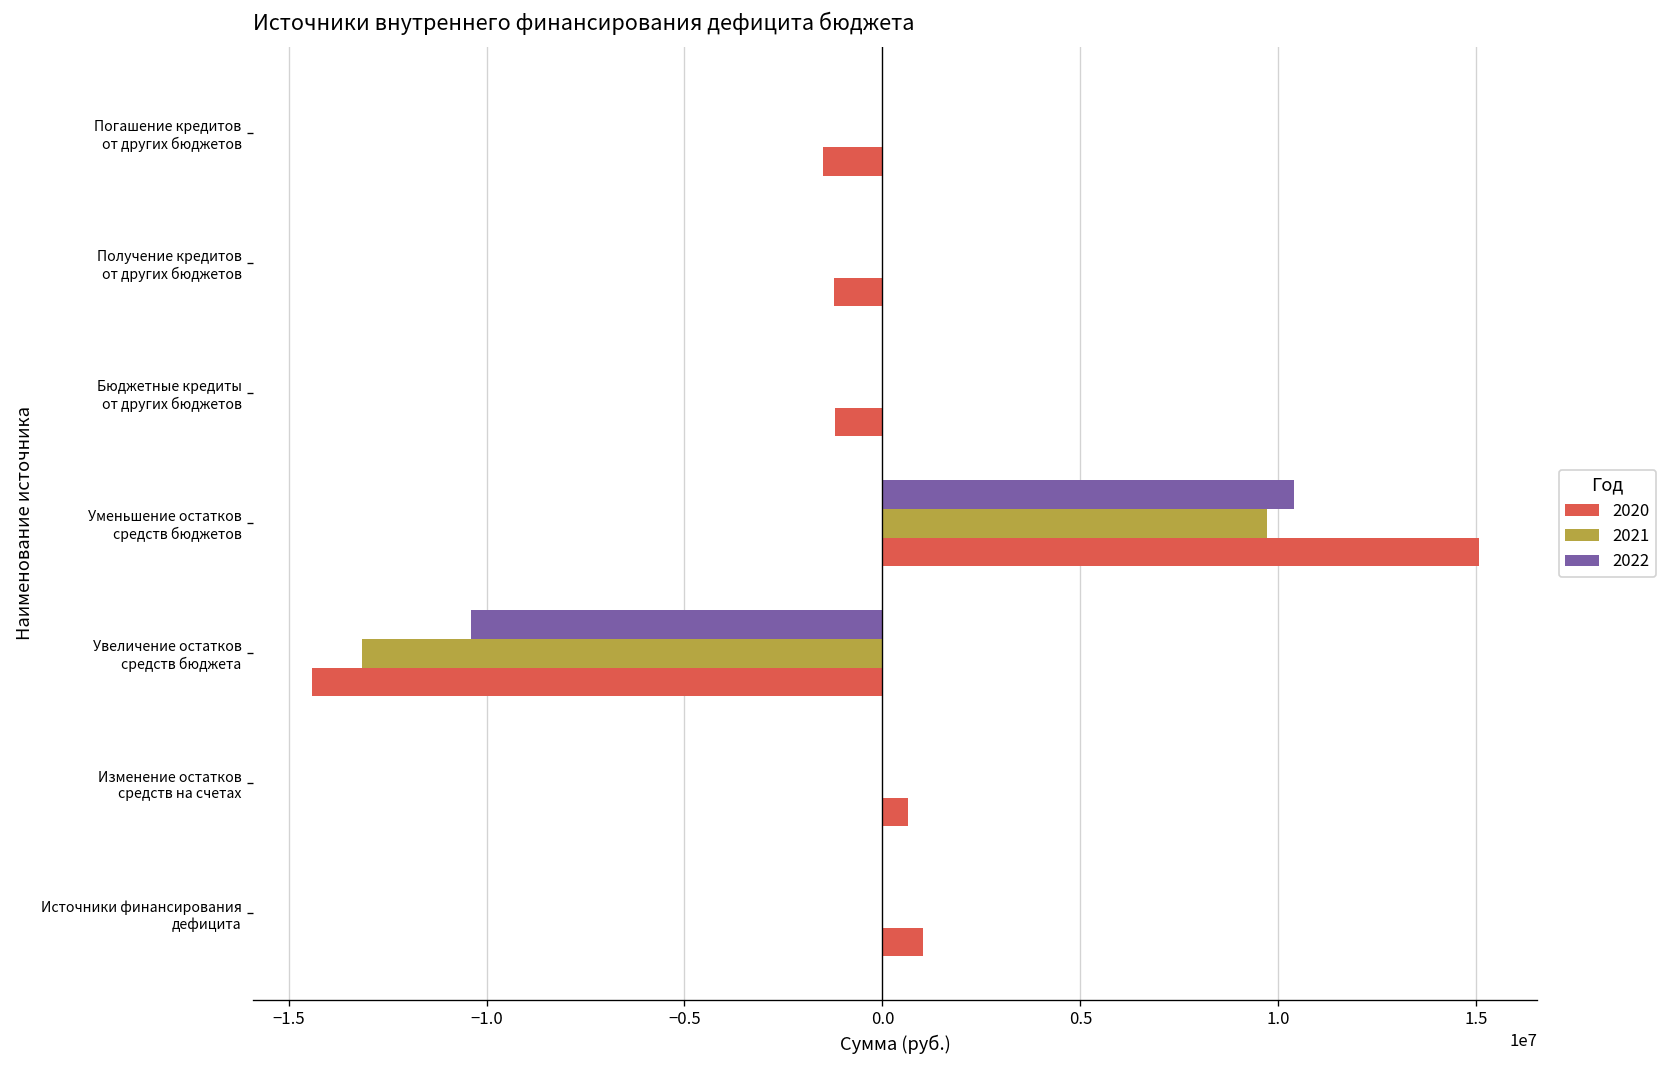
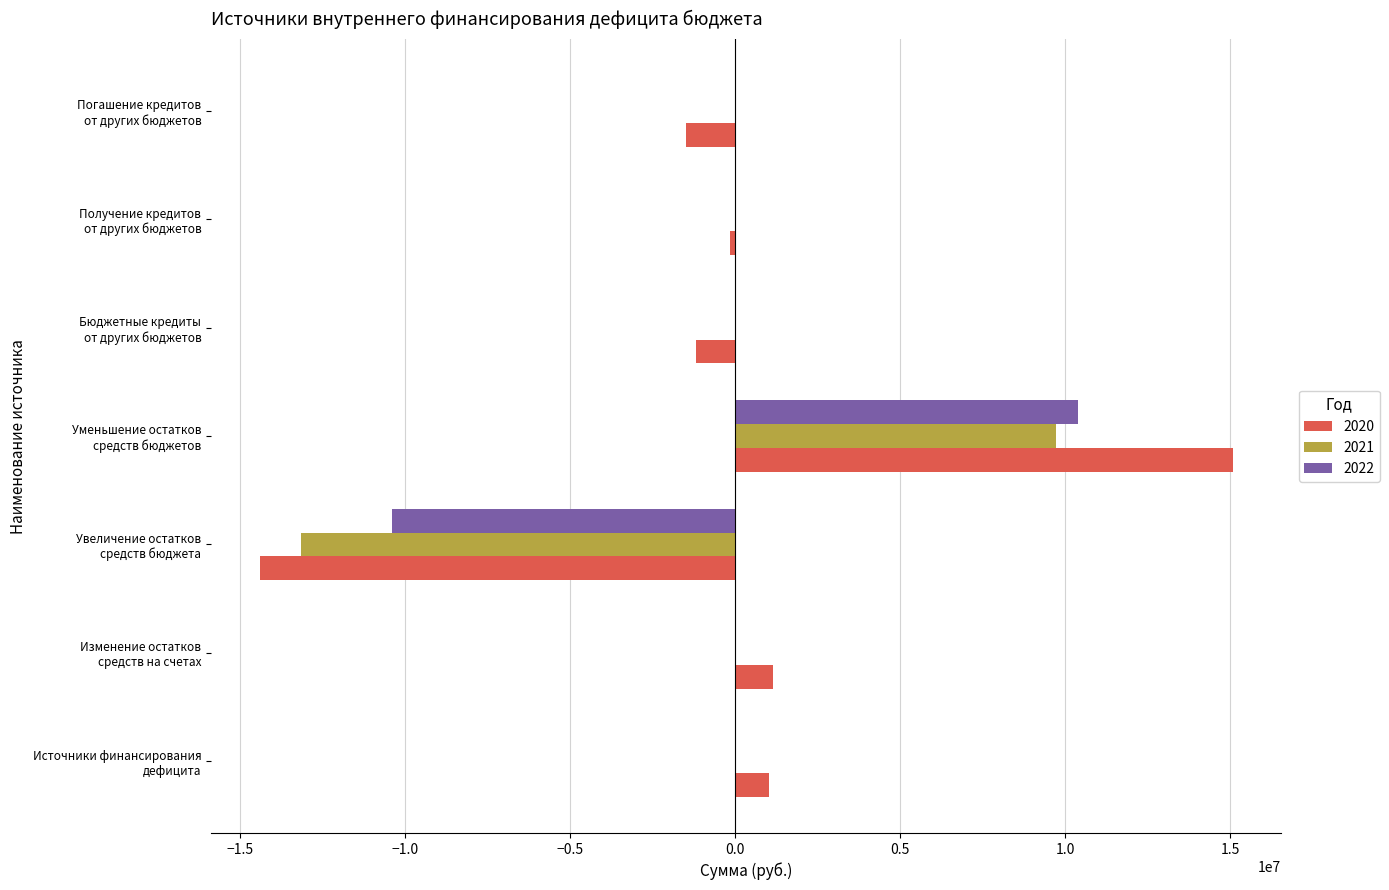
2020, Получение кредитов от других бюджетов: -1200000 -> -200000
2020, Изменение остатков средств на счетах: 700000 -> 1100000
